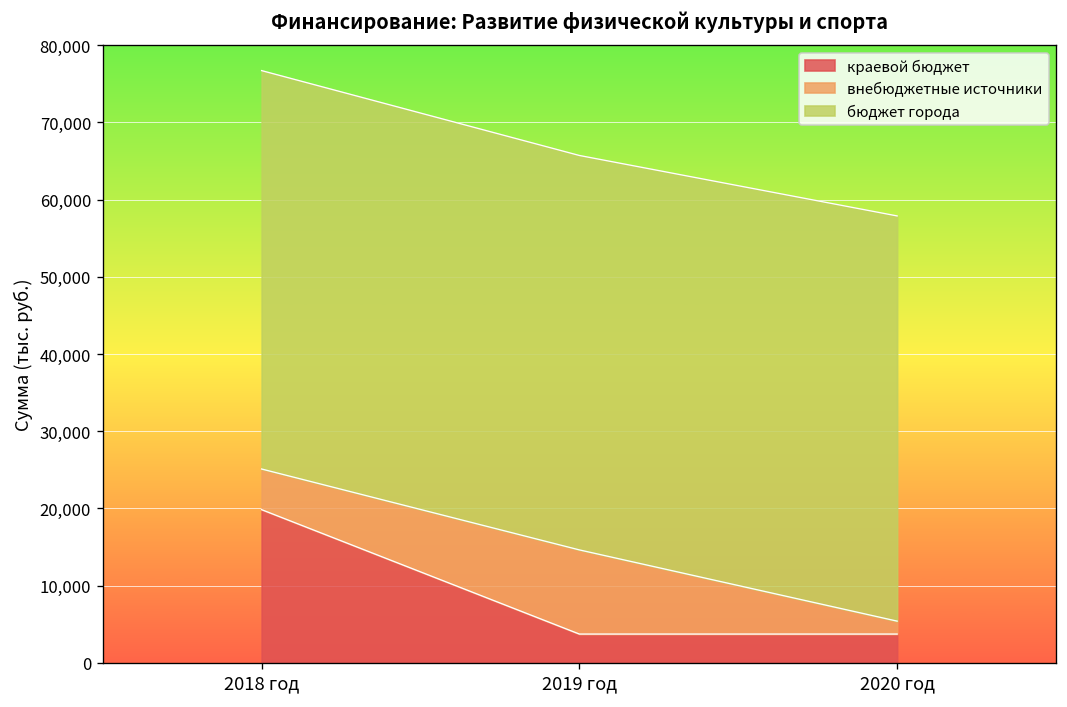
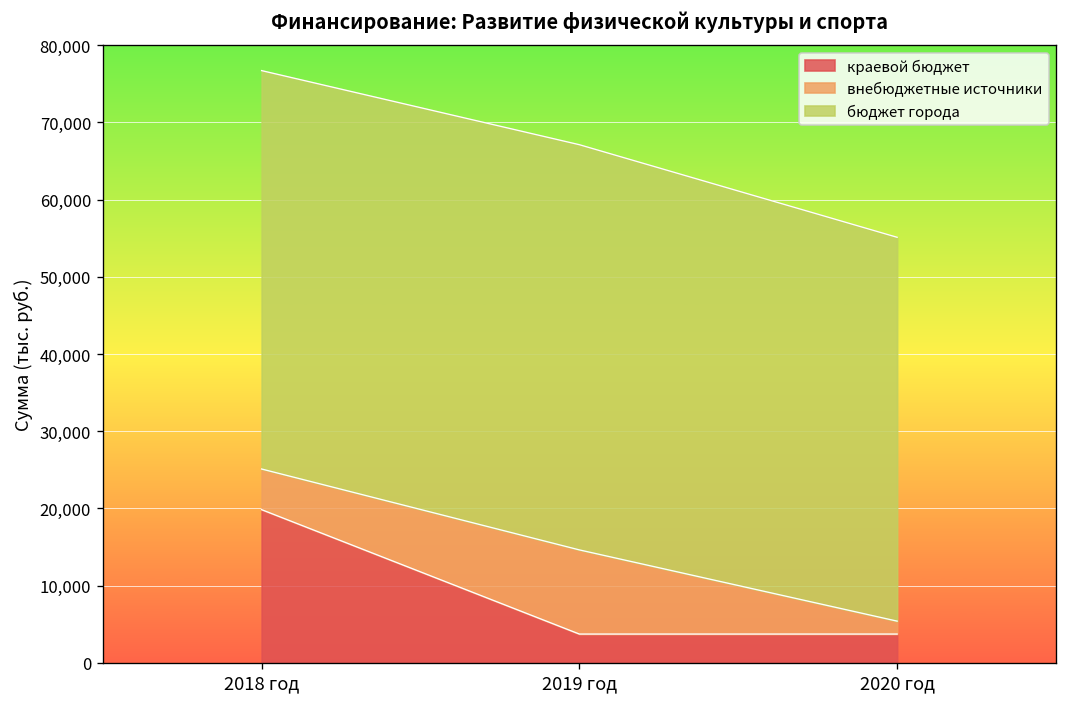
бюджет города, 2019 год: 51,000 -> 52,000
бюджет города, 2020 год: 52,000 -> 50,000
